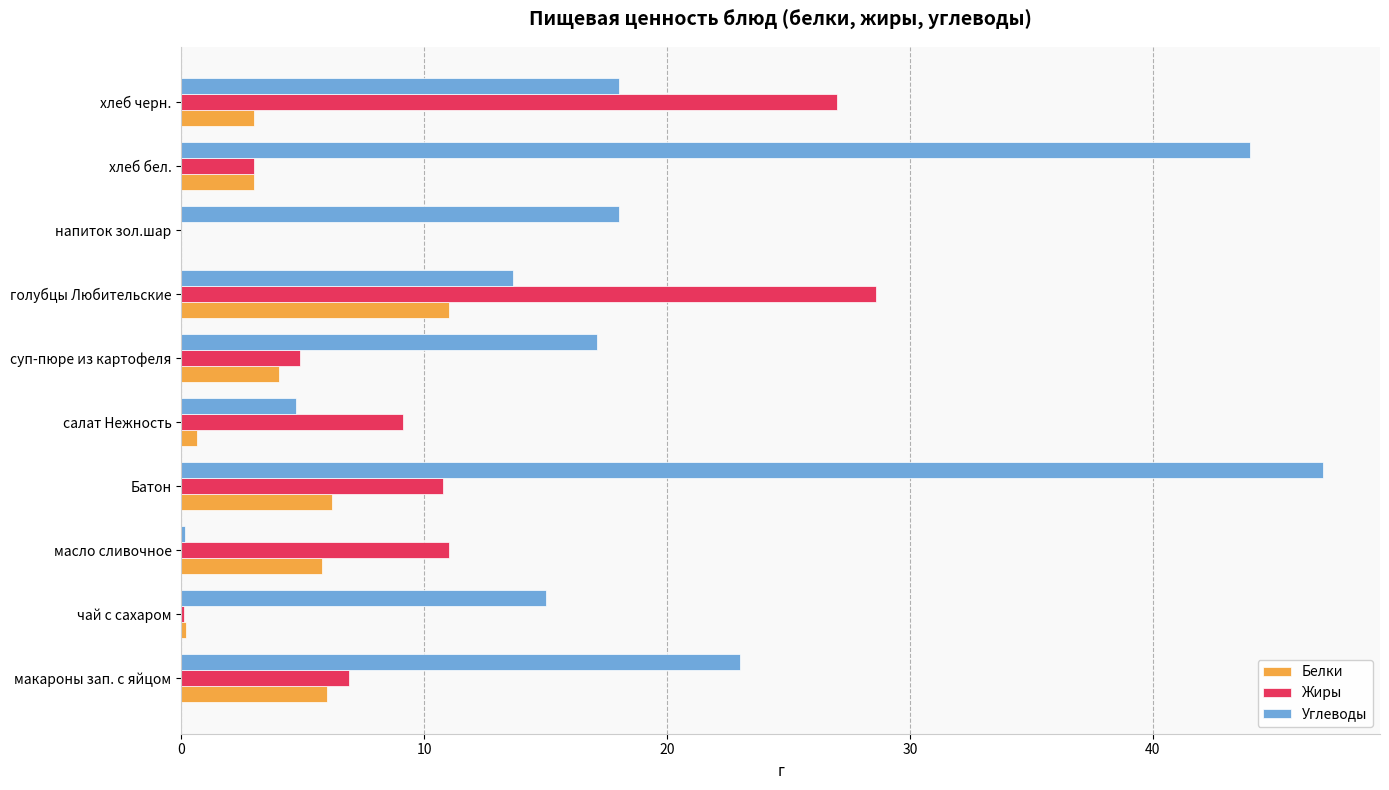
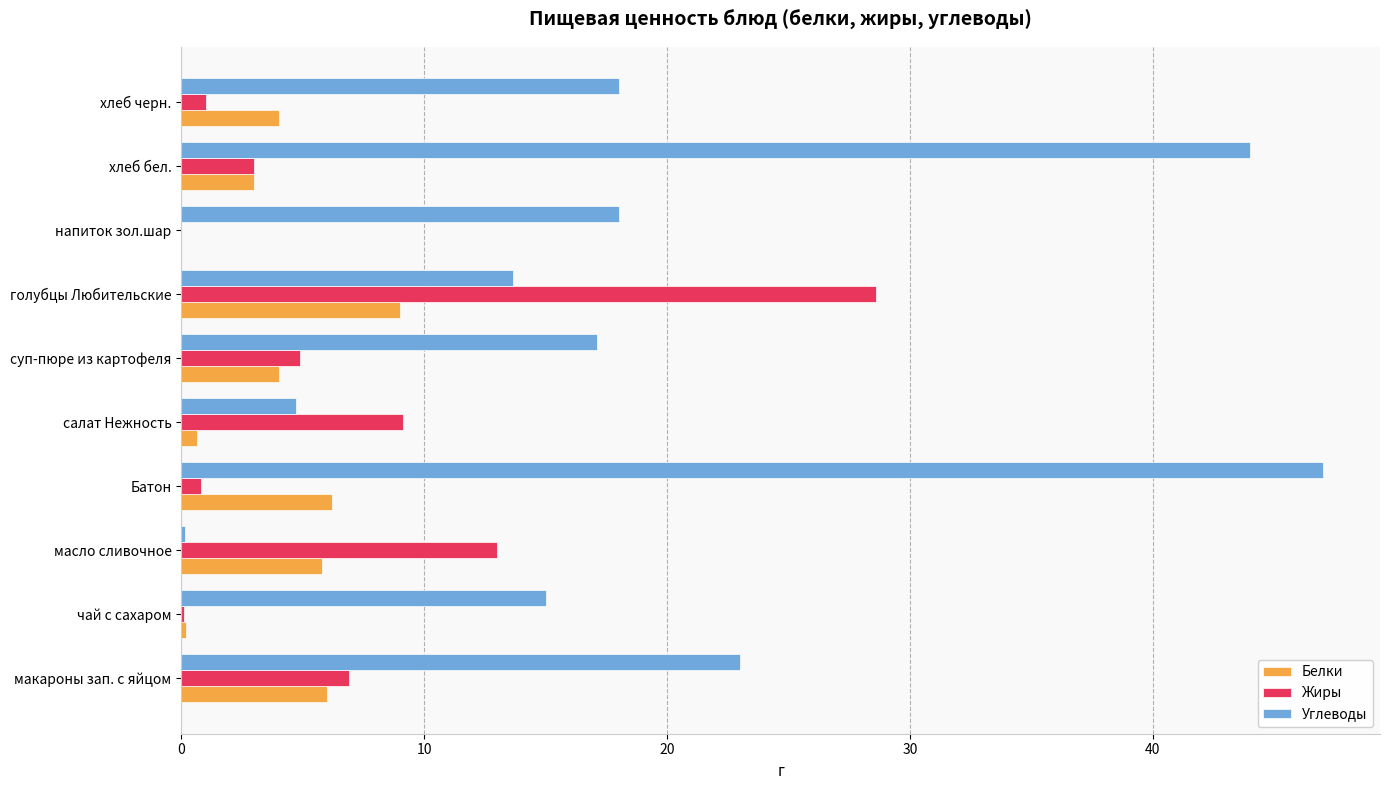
Жиры, хлеб черн.: 27 -> 1
Белки, хлеб черн.: 3 -> 4
Белки, голубцы Любительские: 11 -> 9
Жиры, Батон: 10.8 -> 0.8
Жиры, масло сливочное: 11 -> 13
